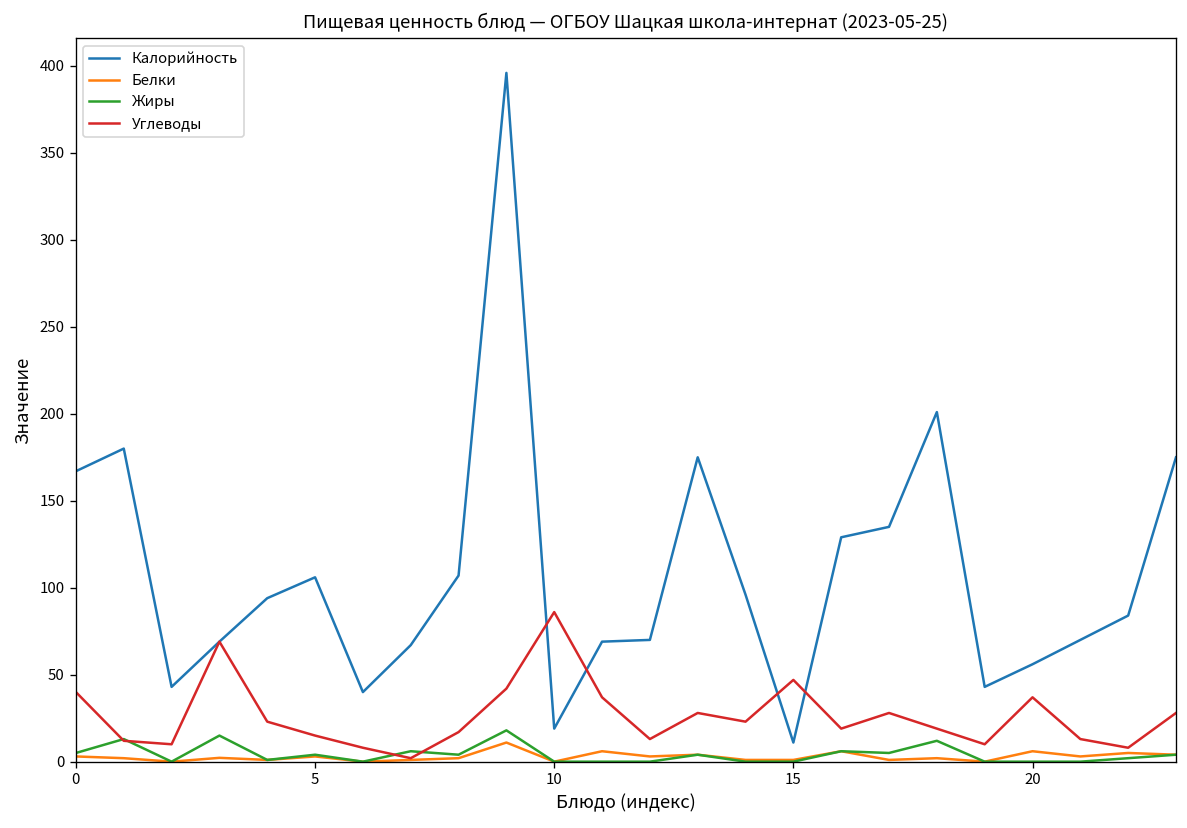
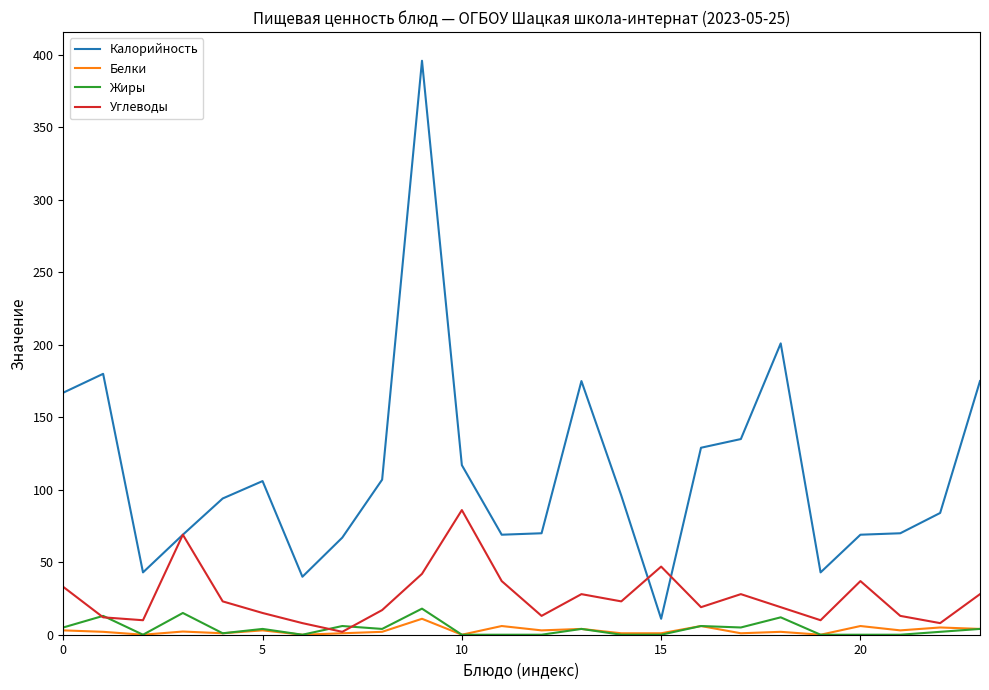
Углеводы, 0: 40 -> 33
Калорийность, 10: 19 -> 117
Калорийность, 20: 56 -> 69
